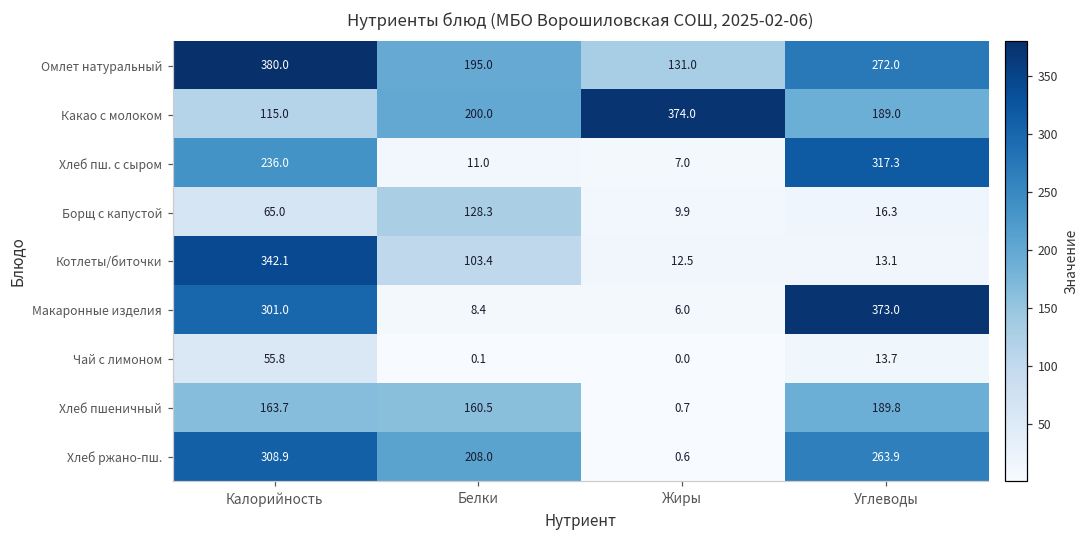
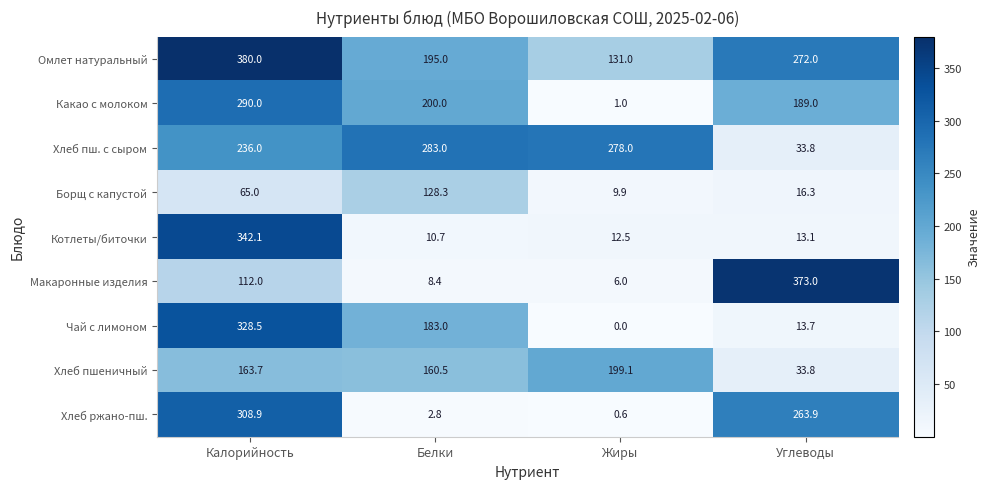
Какао с молоком, Калорийность: 115.0 -> 290.0
Какао с молоком, Жиры: 374.0 -> 1.0
Хлеб пш. с сыром, Белки: 11.0 -> 283.0
Хлеб пш. с сыром, Жиры: 7.0 -> 278.0
Хлеб пш. с сыром, Углеводы: 317.3 -> 33.8
Котлеты/биточки, Белки: 103.4 -> 10.7
Макаронные изделия, Калорийность: 301.0 -> 112.0
Чай с лимоном, Калорийность: 55.8 -> 328.5
Чай с лимоном, Белки: 0.1 -> 183.0
Хлеб пшеничный, Жиры: 0.7 -> 199.1
Хлеб пшеничный, Углеводы: 189.8 -> 33.8
Хлеб ржано-пш., Белки: 208.0 -> 2.8
